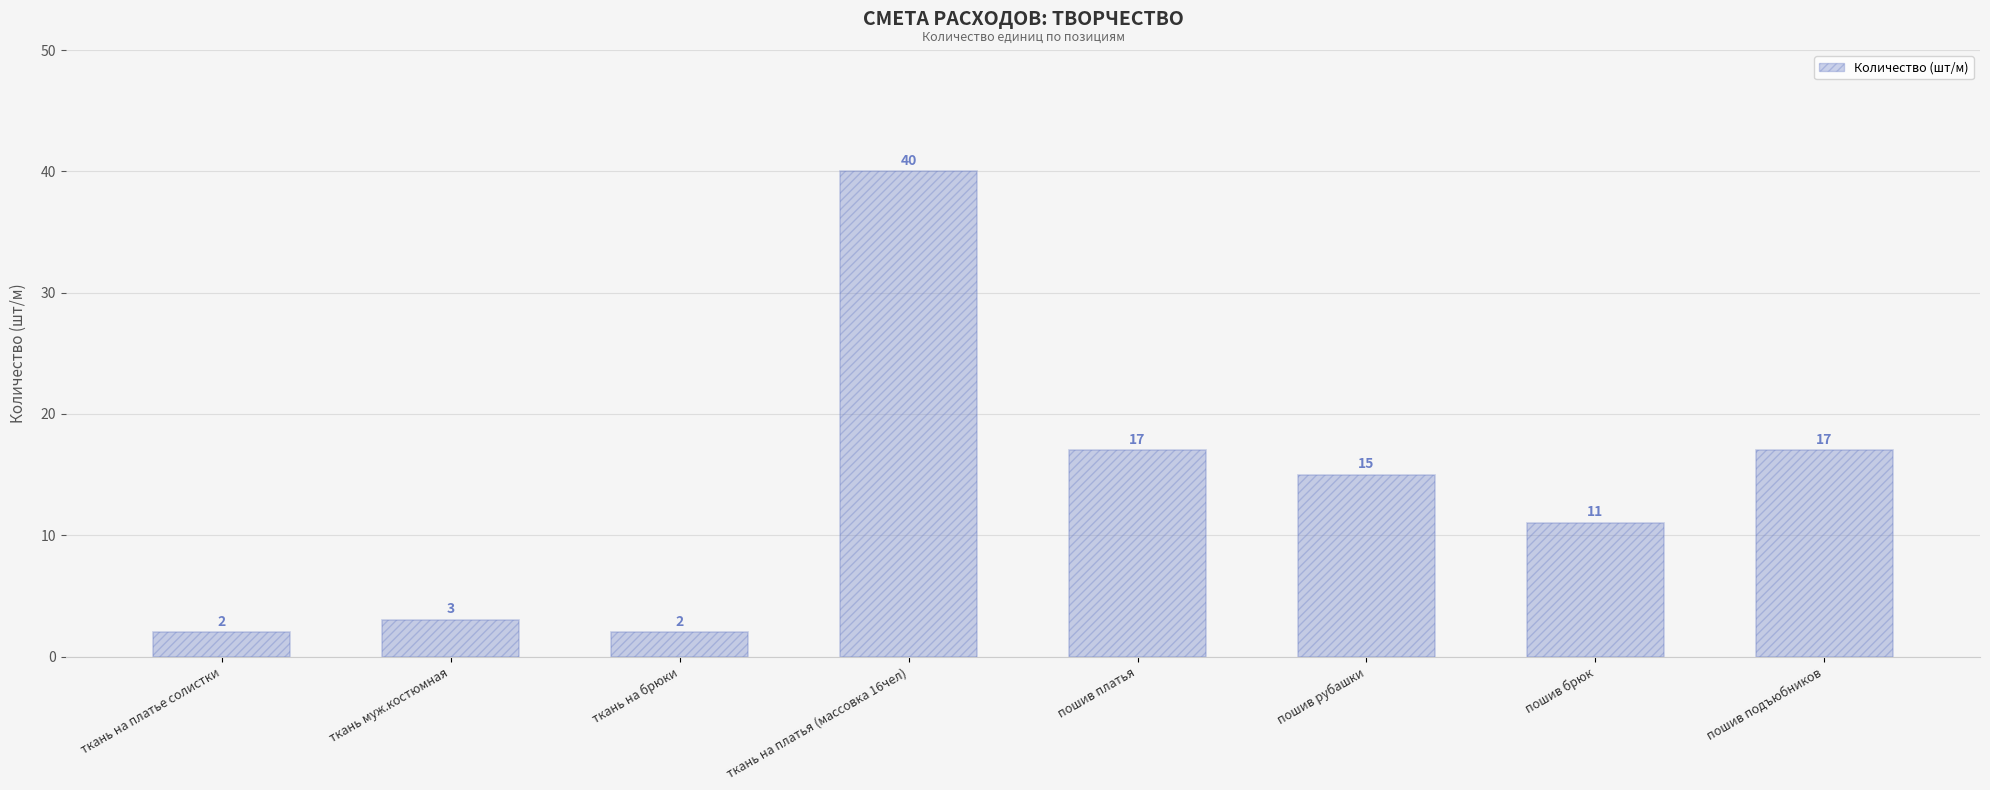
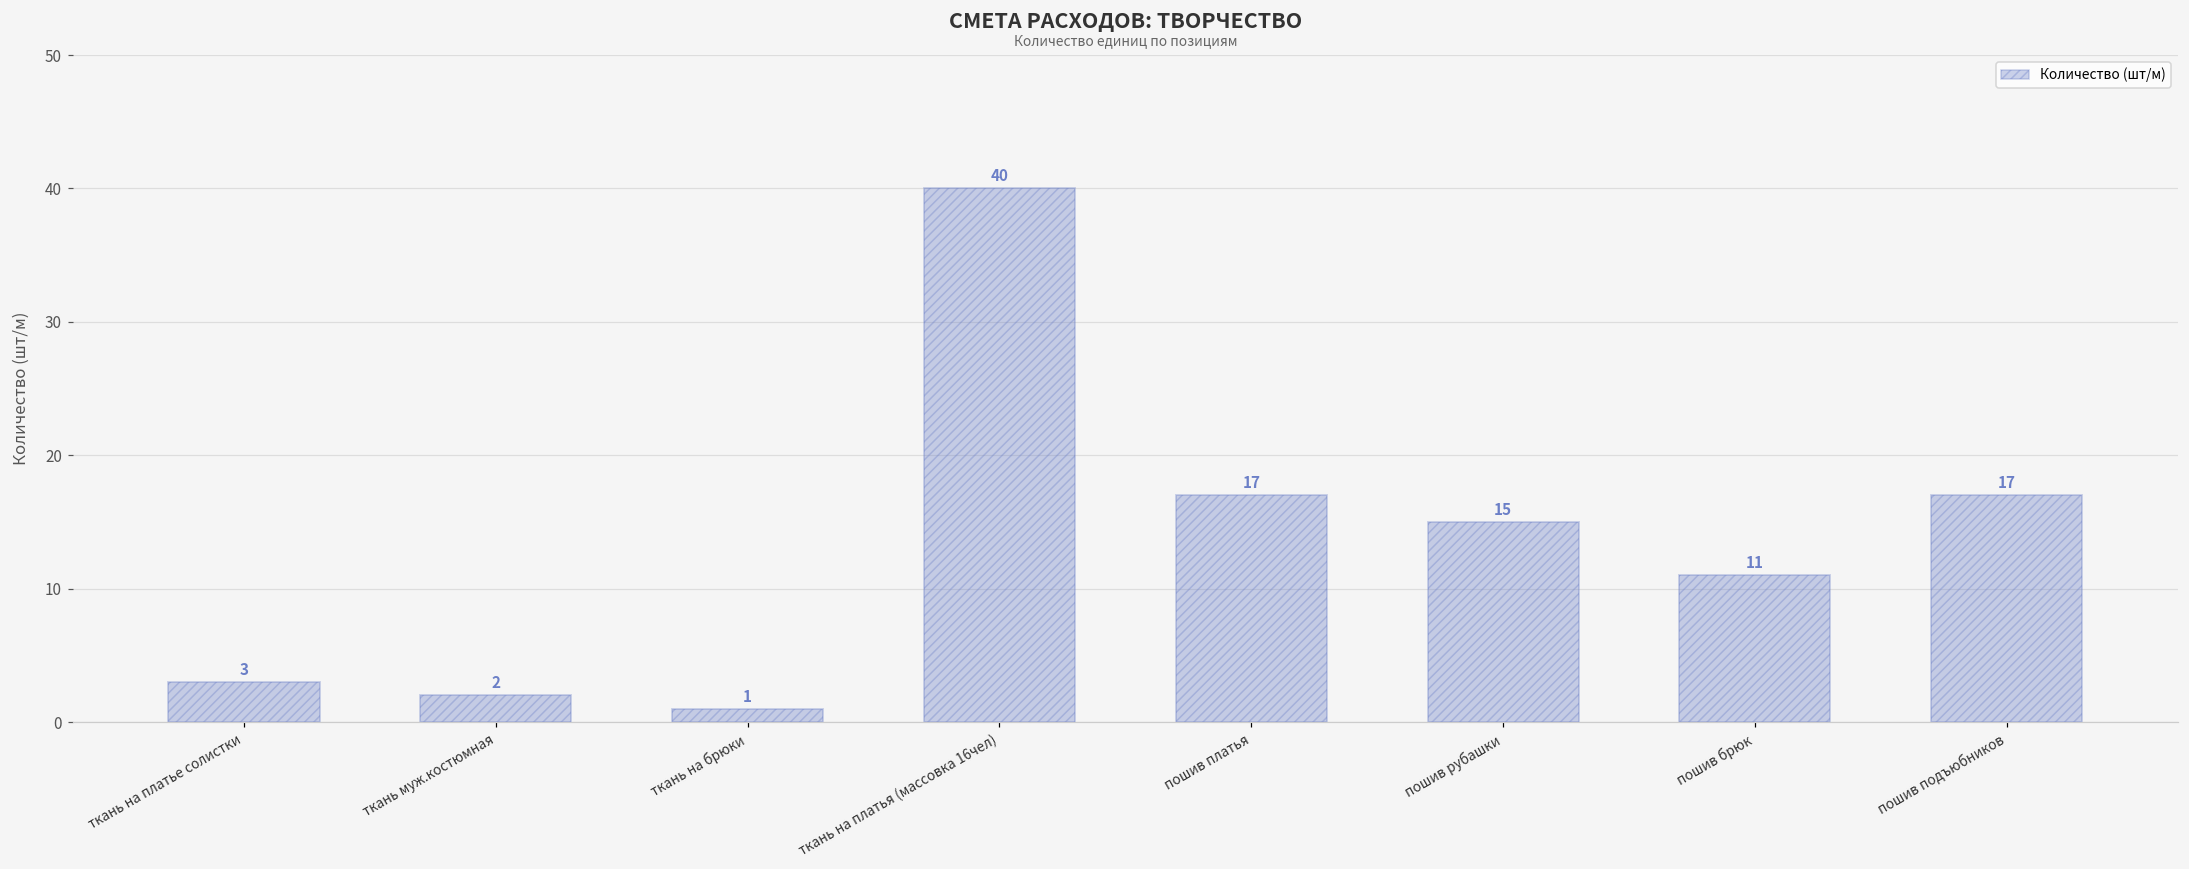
ткань на платье солистки: 2 -> 3
ткань муж.костюмная: 3 -> 2
ткань на брюки: 2 -> 1
